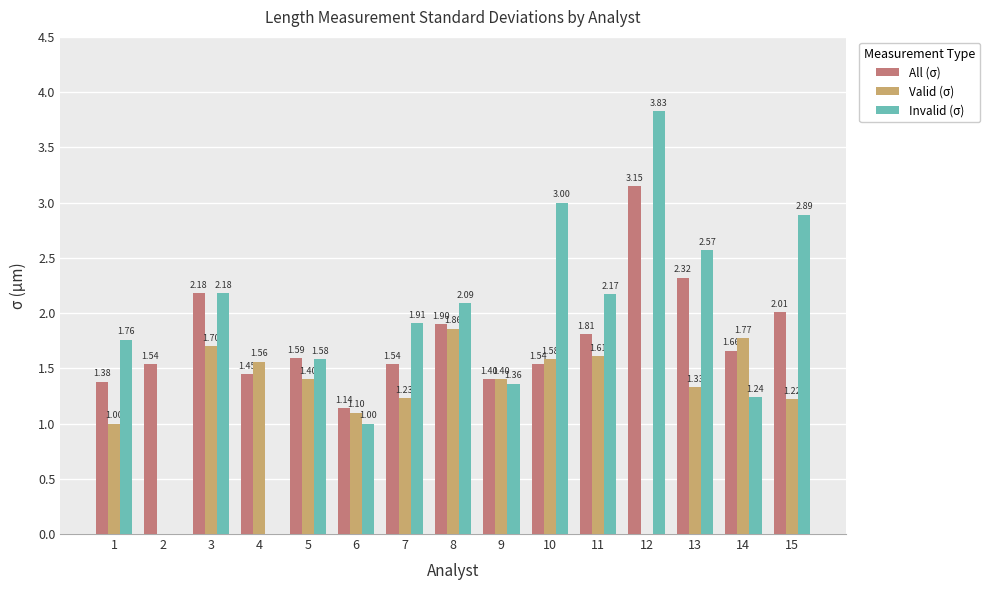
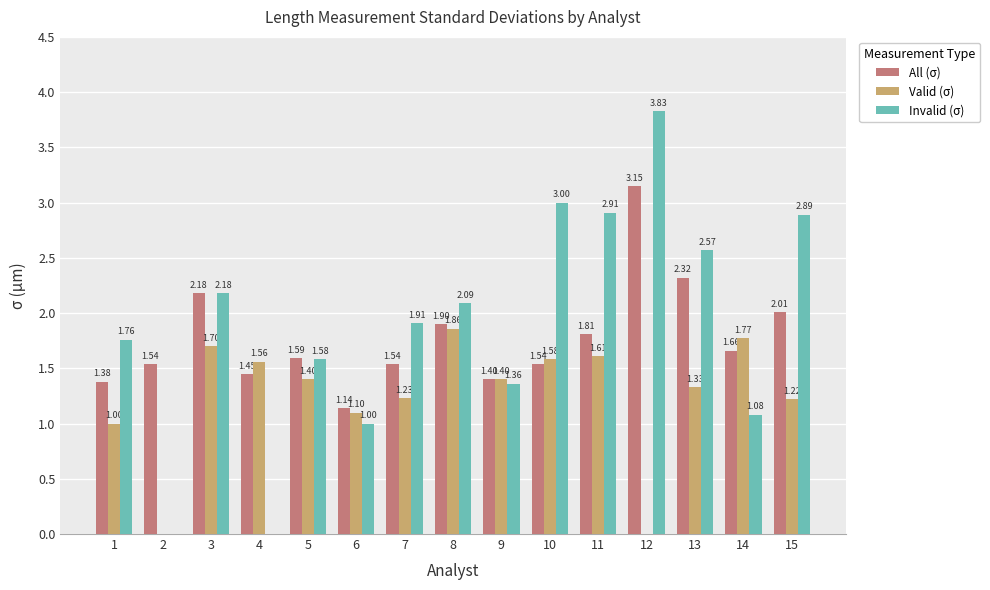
Invalid (σ), 11: 2.17 -> 2.91
Invalid (σ), 14: 1.24 -> 1.08
